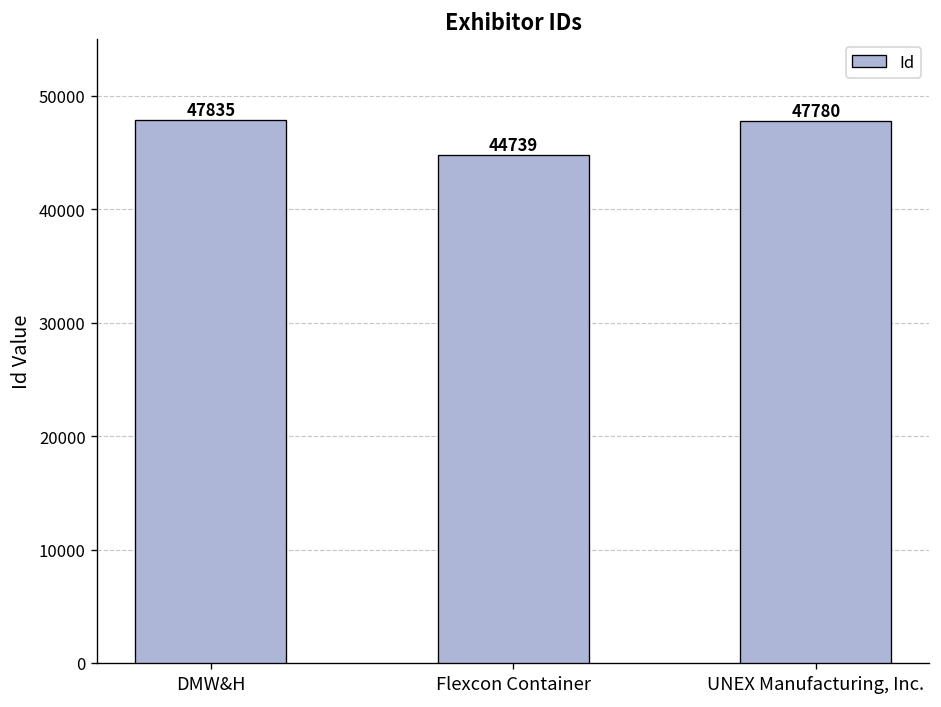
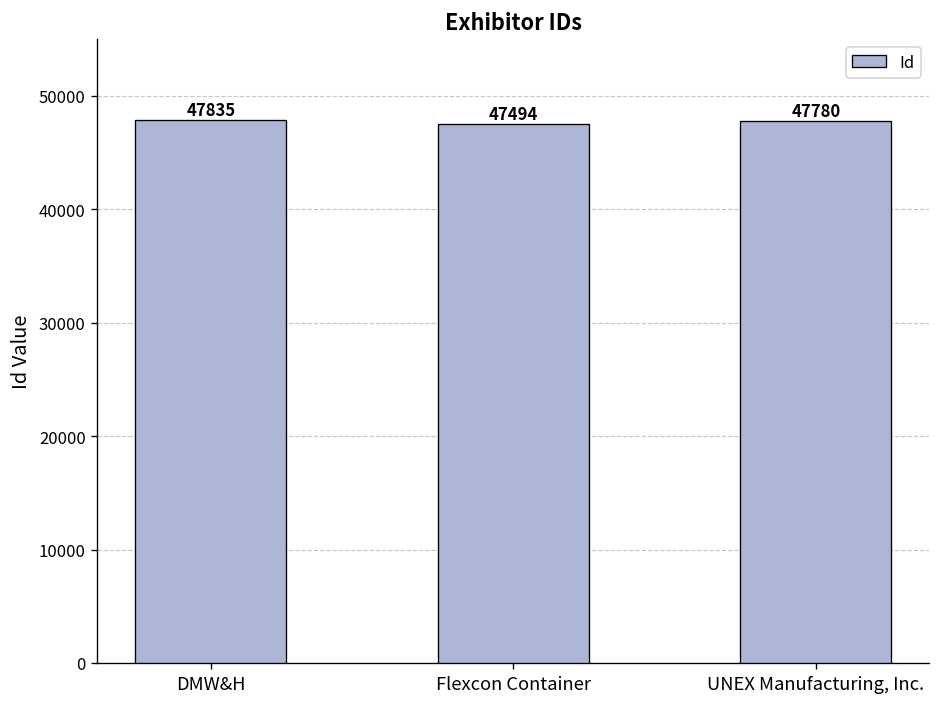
Flexcon Container: 44739 -> 47494
